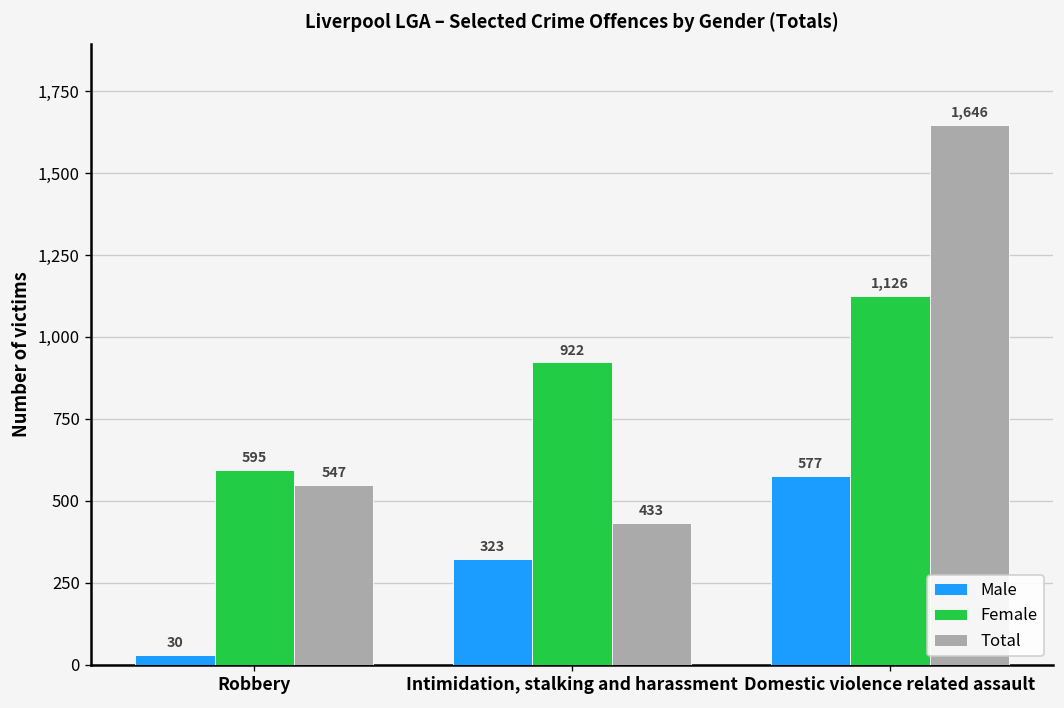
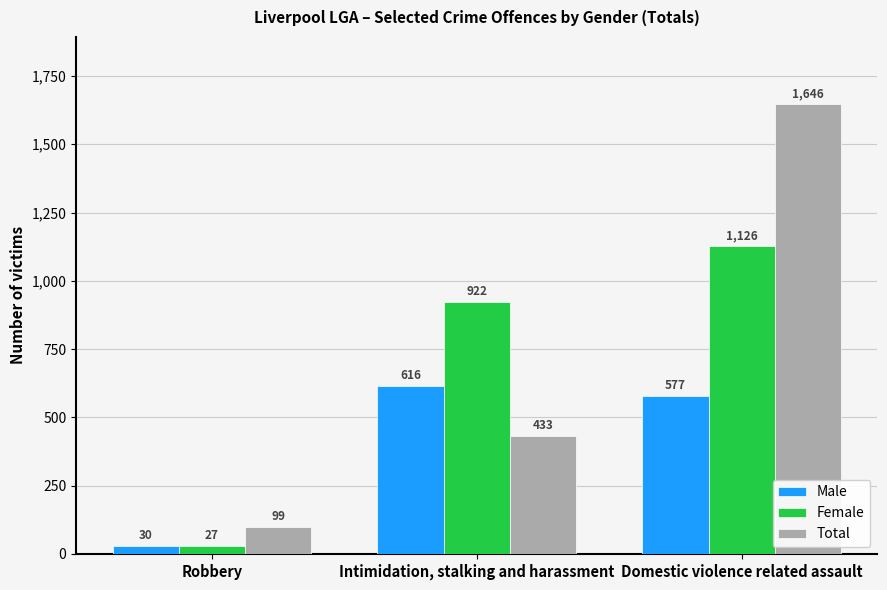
Female, Robbery: 595 -> 27
Total, Robbery: 547 -> 99
Male, Intimidation, stalking and harassment: 323 -> 616
